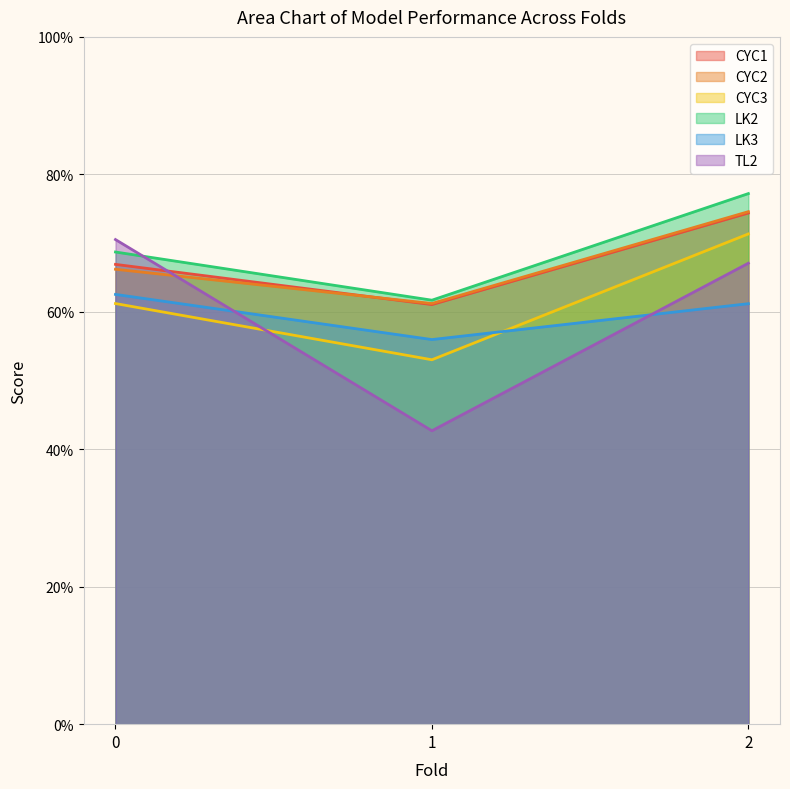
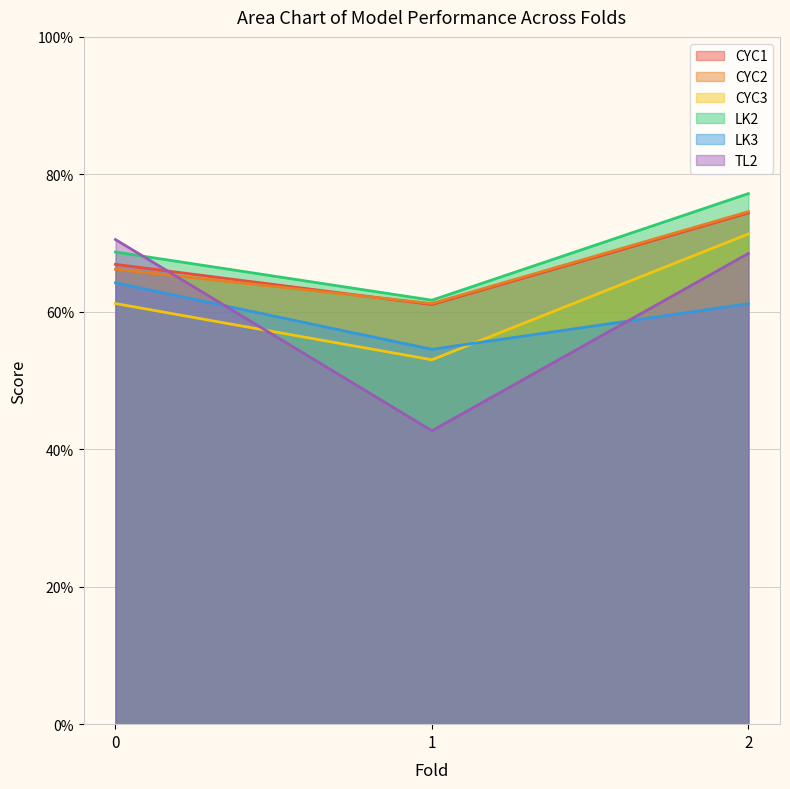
LK3, 0: 63% -> 64%
LK3, 1: 56% -> 55%
TL2, 2: 67% -> 68%
